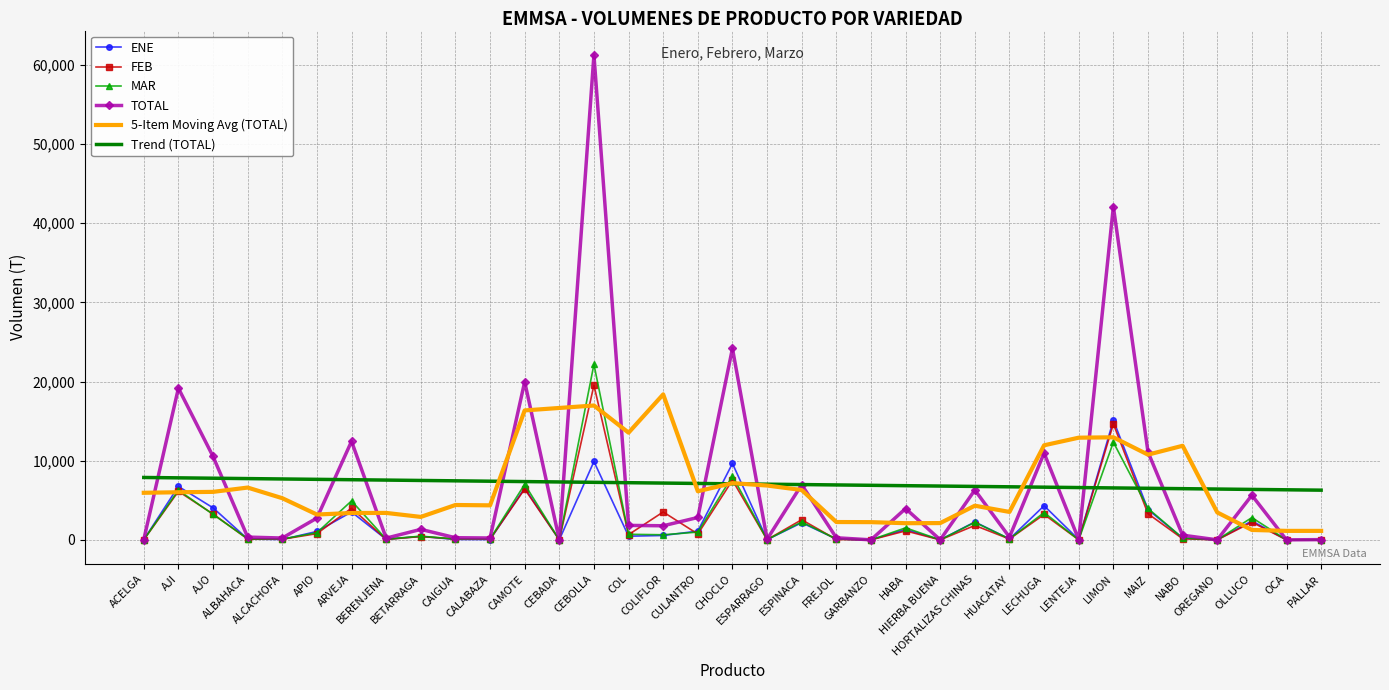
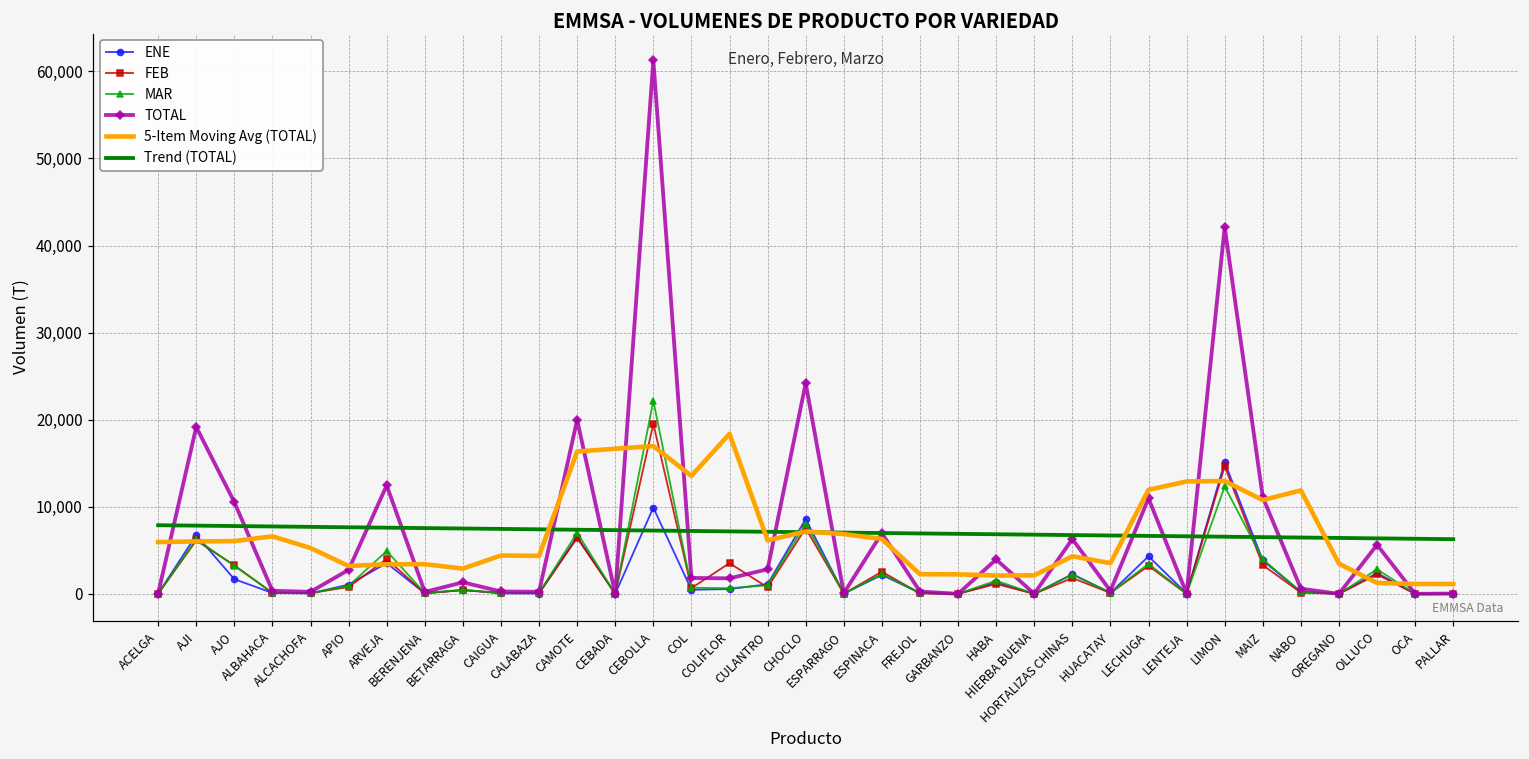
ENE, AJO: 4,000 -> 2,000
ENE, CHOCLO: 10,000 -> 9,000
